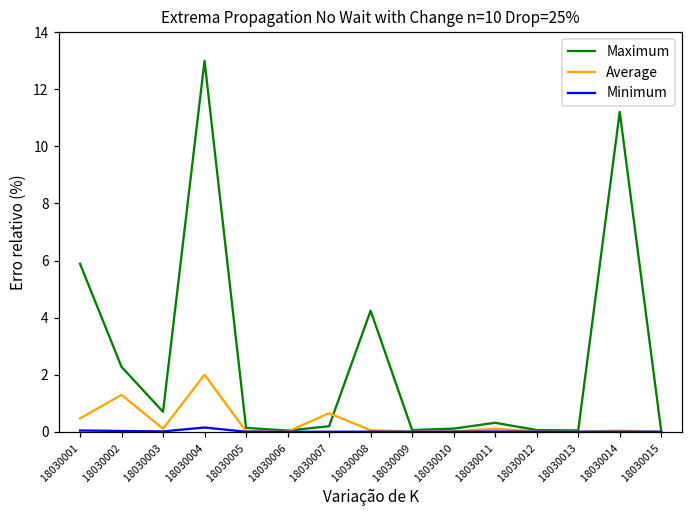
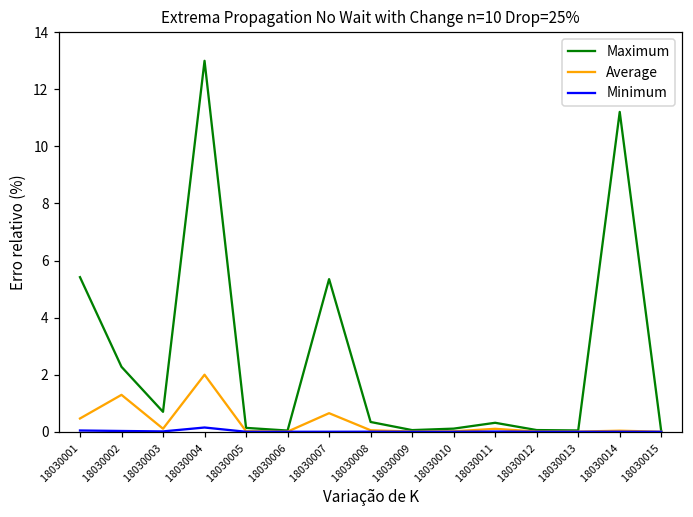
Maximum, 18030001: 5.9 -> 5.4
Maximum, 18030007: 0.2 -> 5.3
Maximum, 18030008: 4.2 -> 0.3
